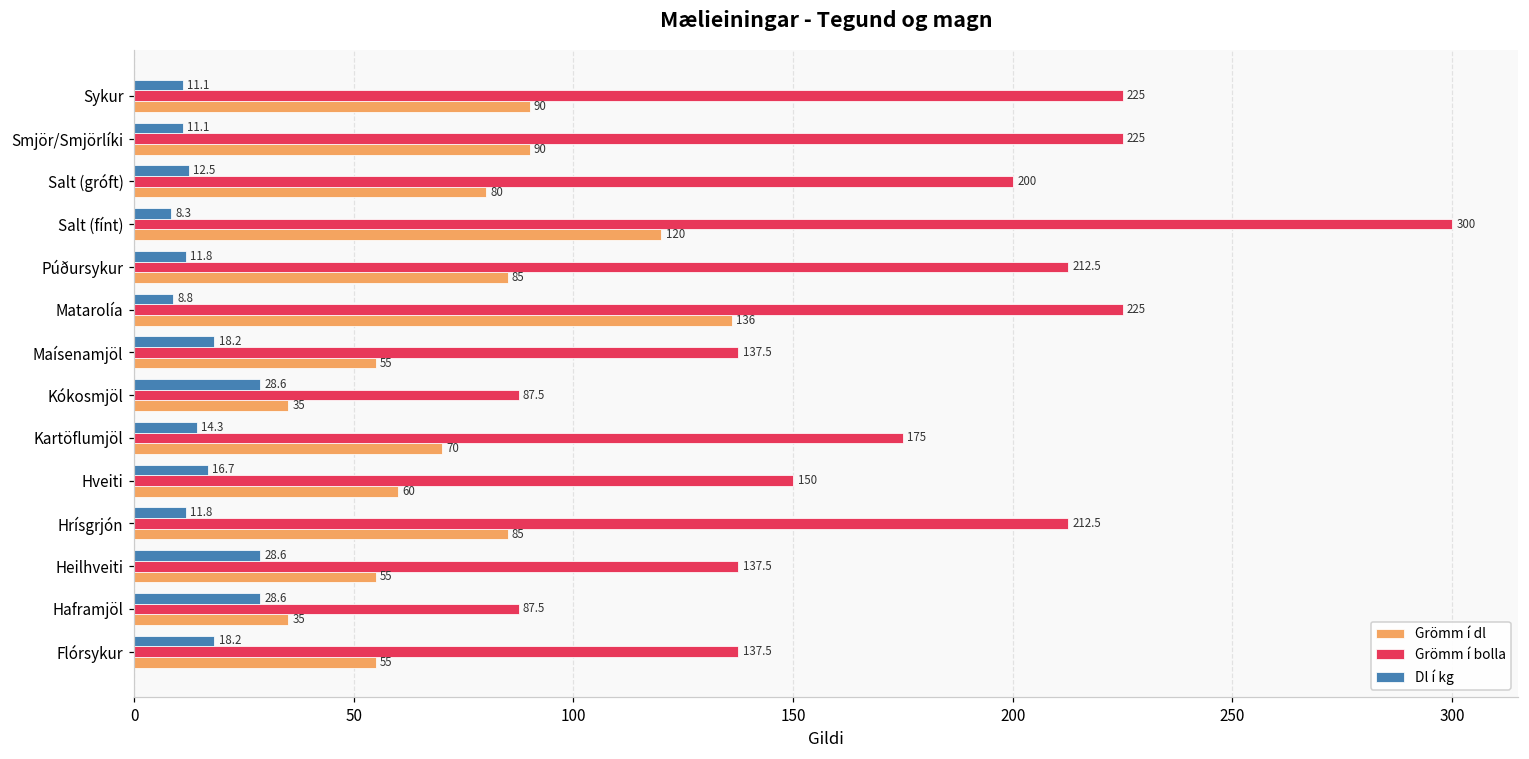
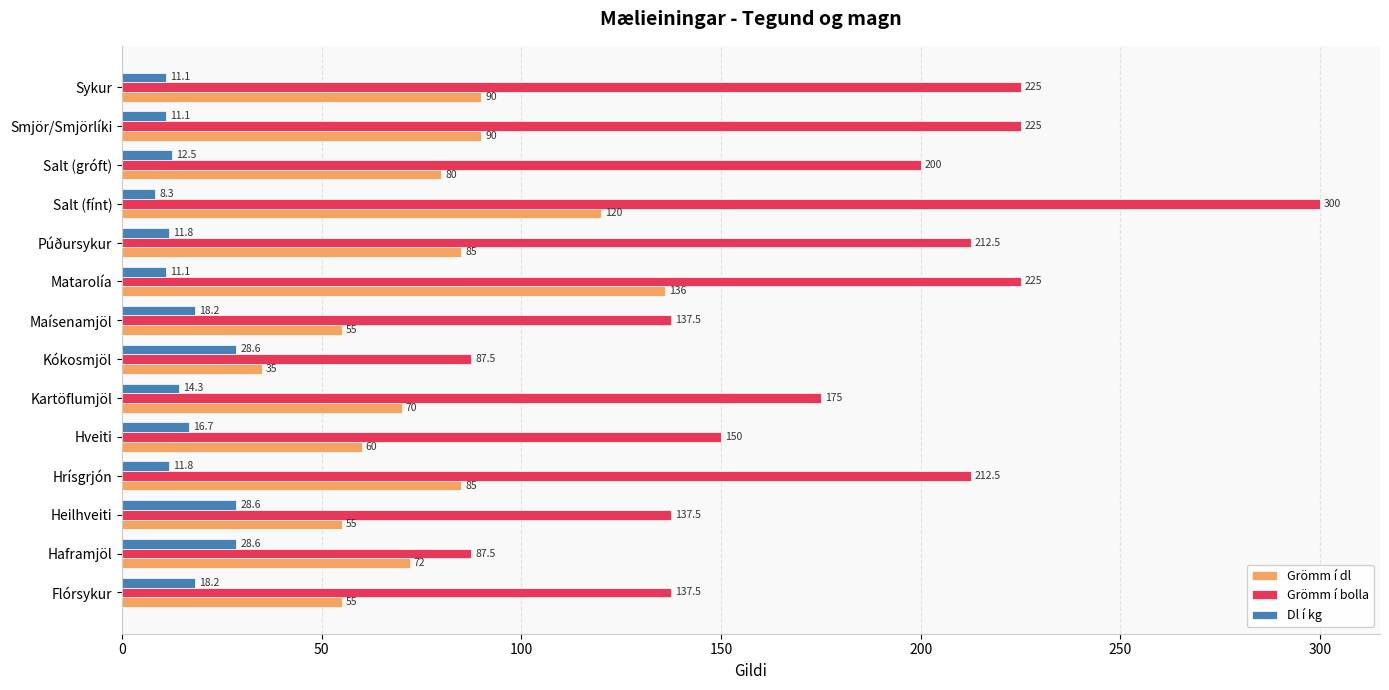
Dl í kg, Matarolía: 8.8 -> 11.1
Grömm í dl, Haframjöl: 35 -> 72
